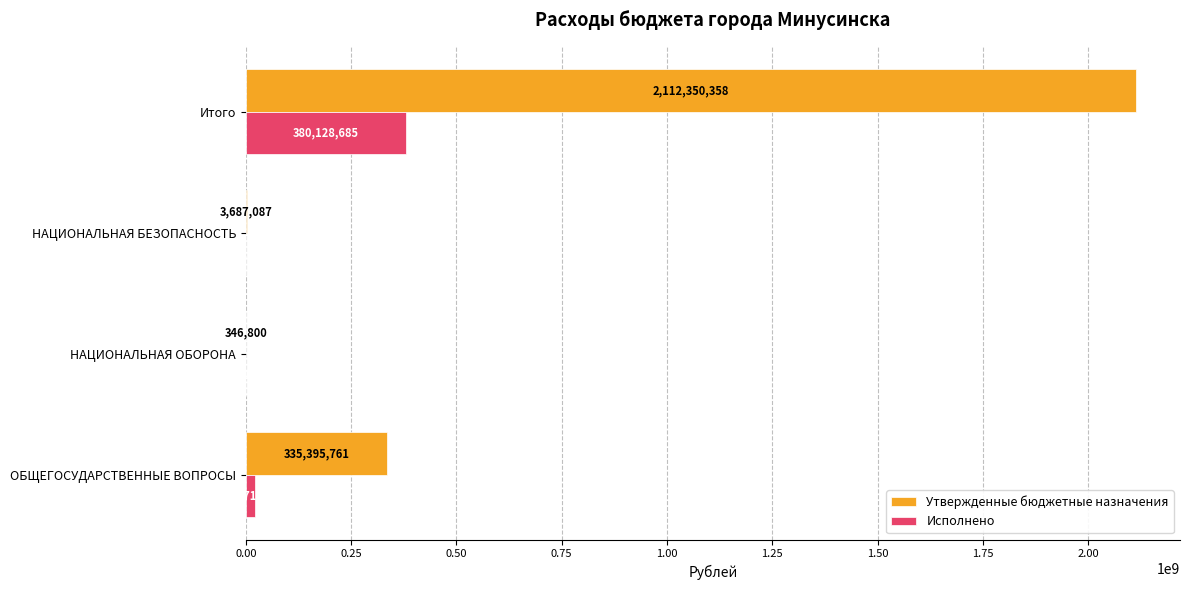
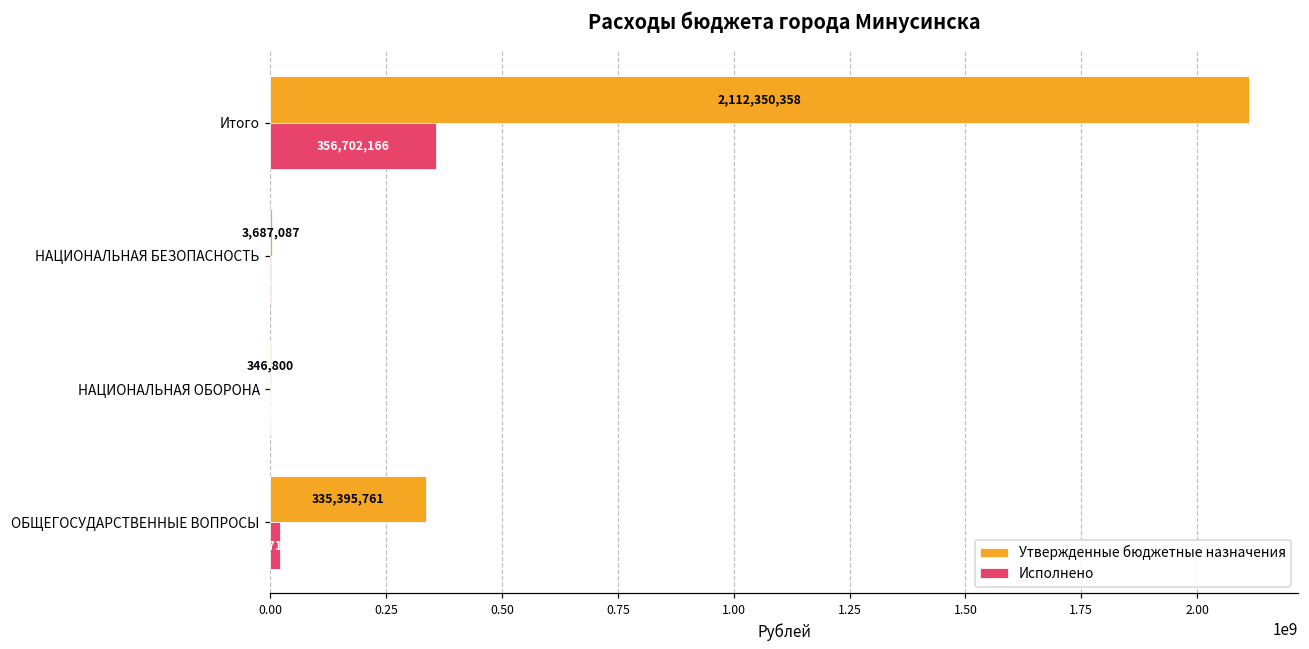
Исполнено, Итого: 380,128,685 -> 356,702,166
